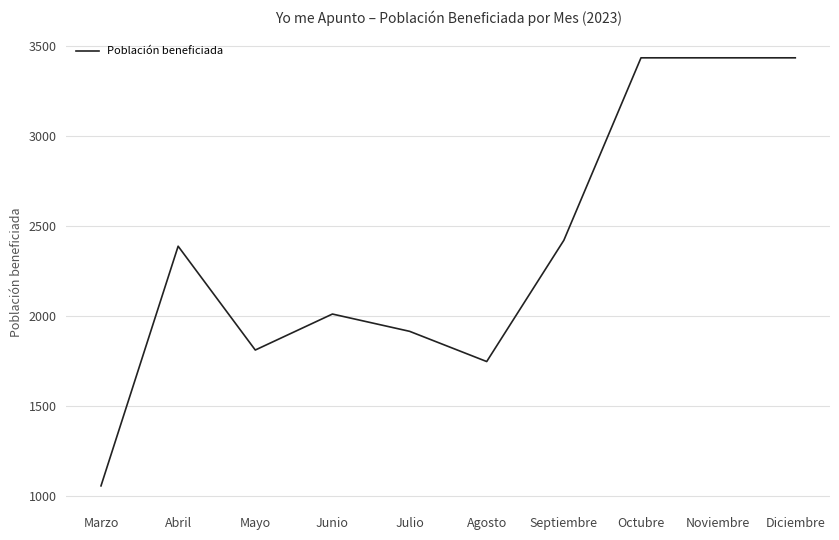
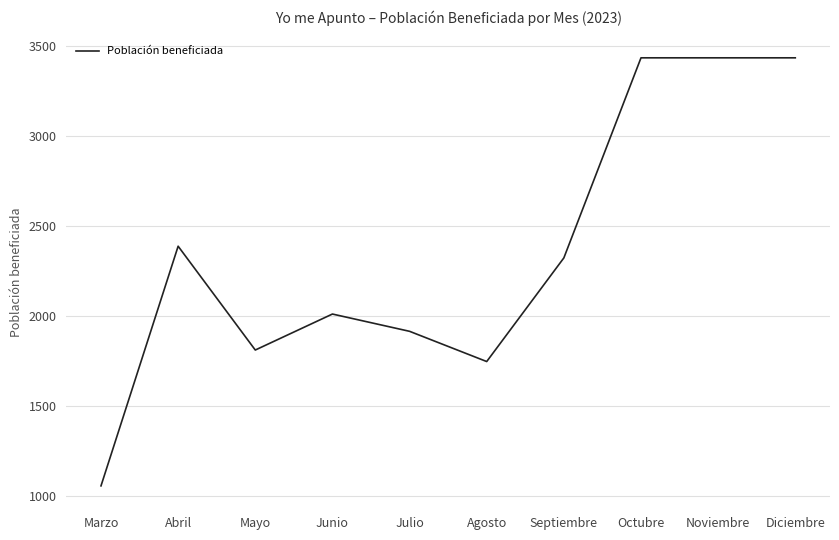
Septiembre: 2420 -> 2320
